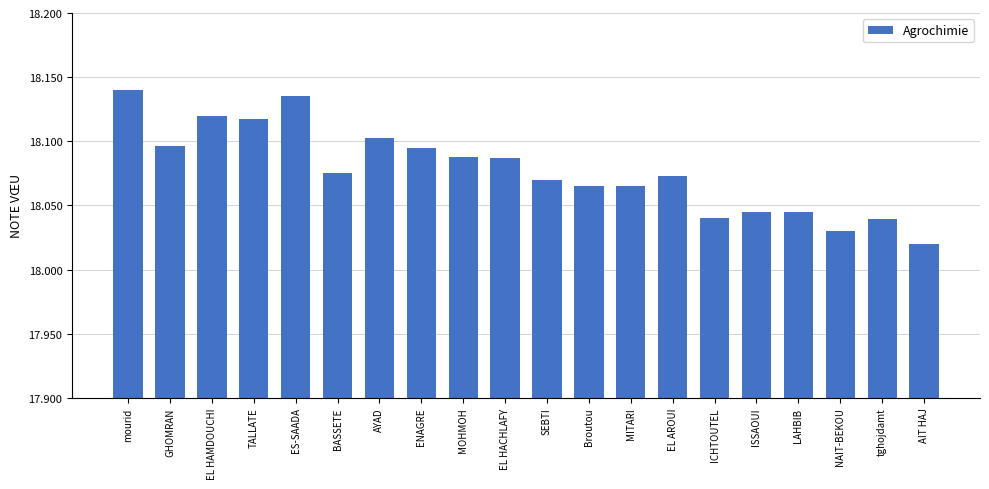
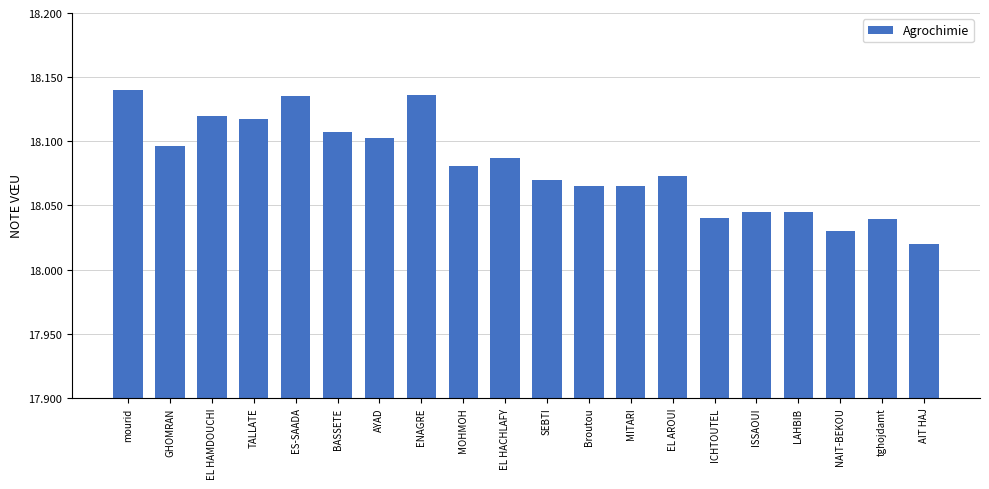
BASSETE: 18.075 -> 18.108
ENAGRE: 18.095 -> 18.136
MOHMOH: 18.088 -> 18.081
